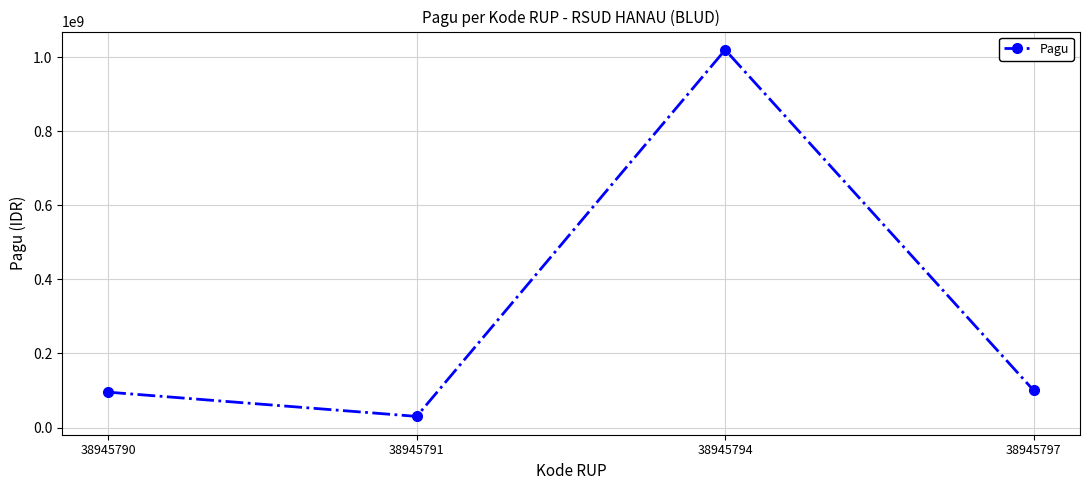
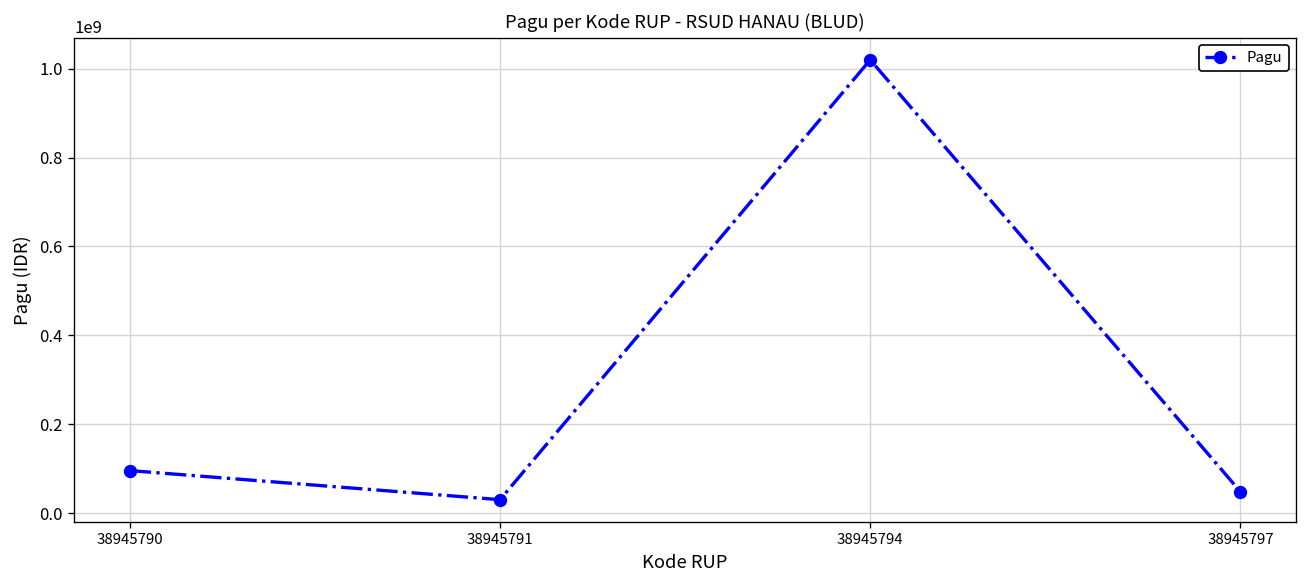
38945797: 100000000 -> 50000000
